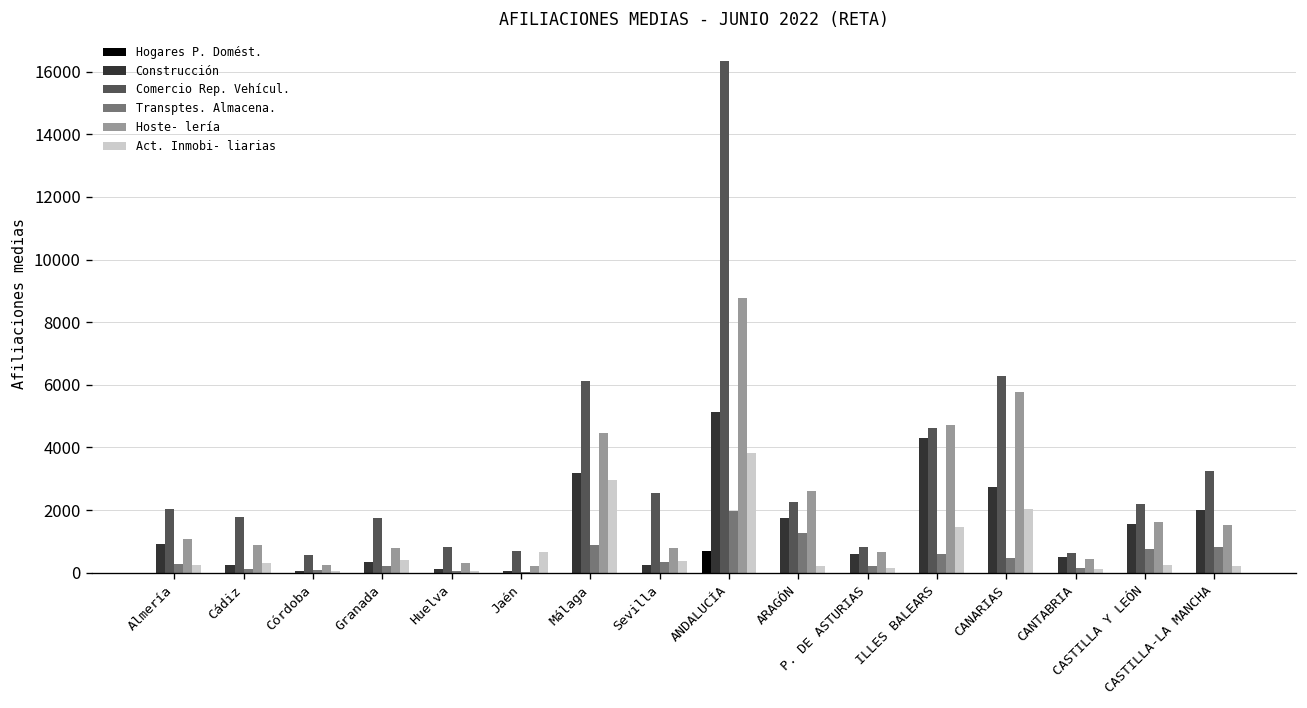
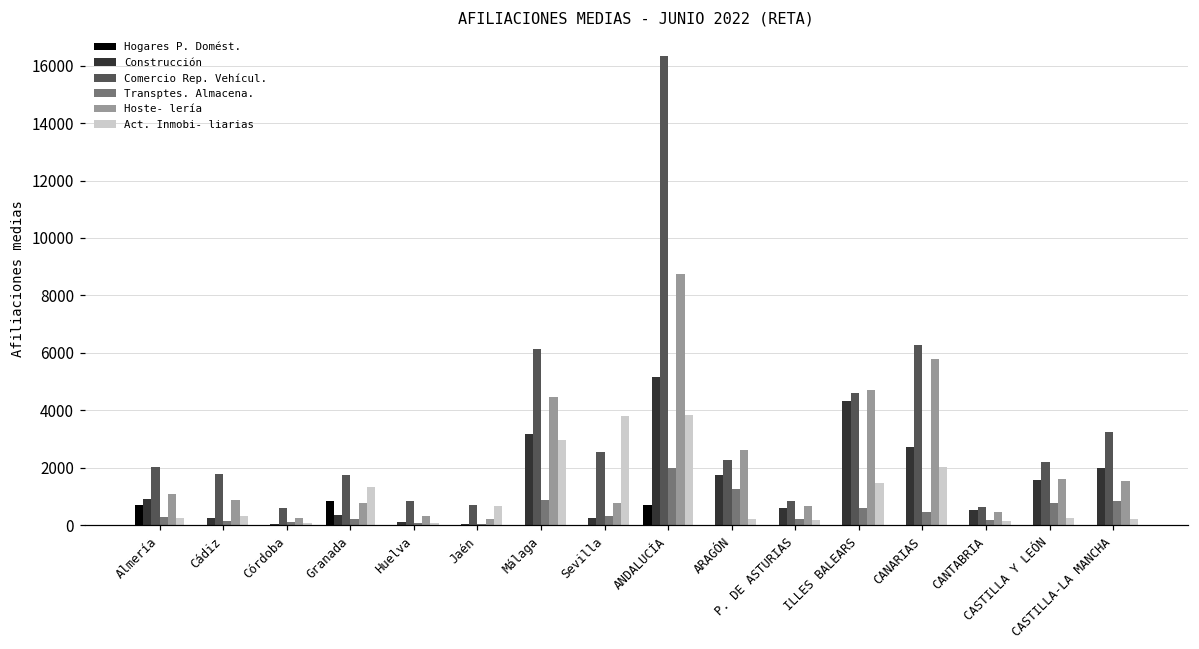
Hogares P. Domést., Almería: 0 -> 700
Hogares P. Domést., Granada: 0 -> 800
Act. Inmobi- liarias, Granada: 400 -> 1300
Act. Inmobi- liarias, Sevilla: 400 -> 3800
